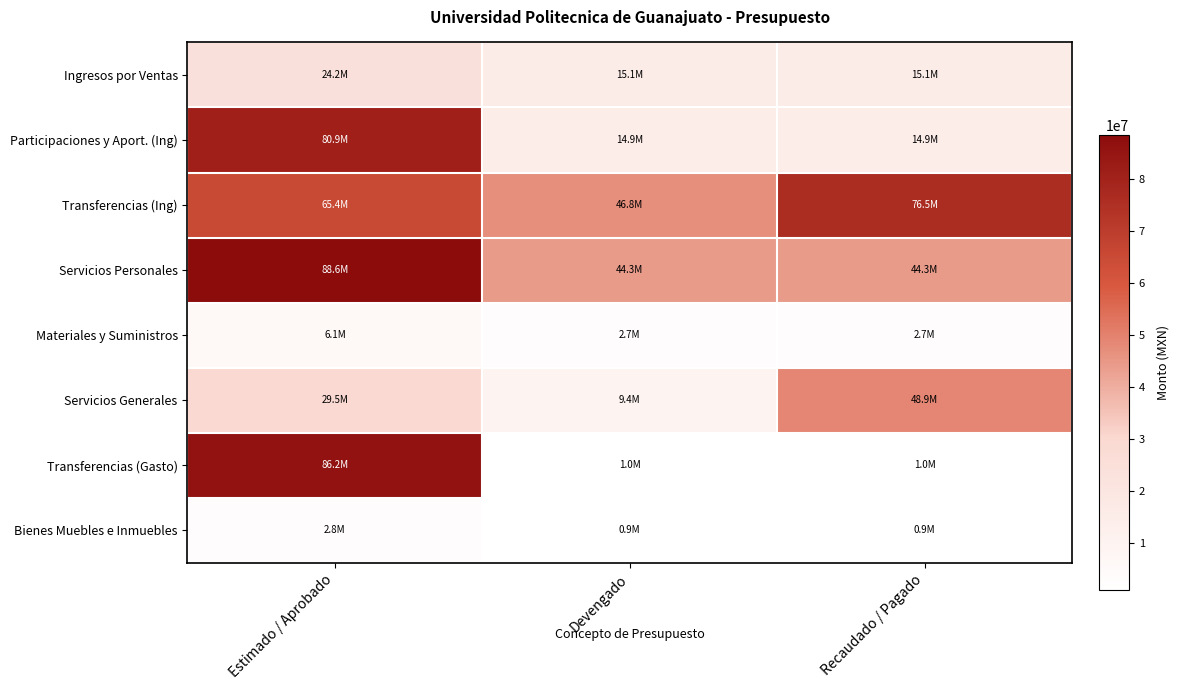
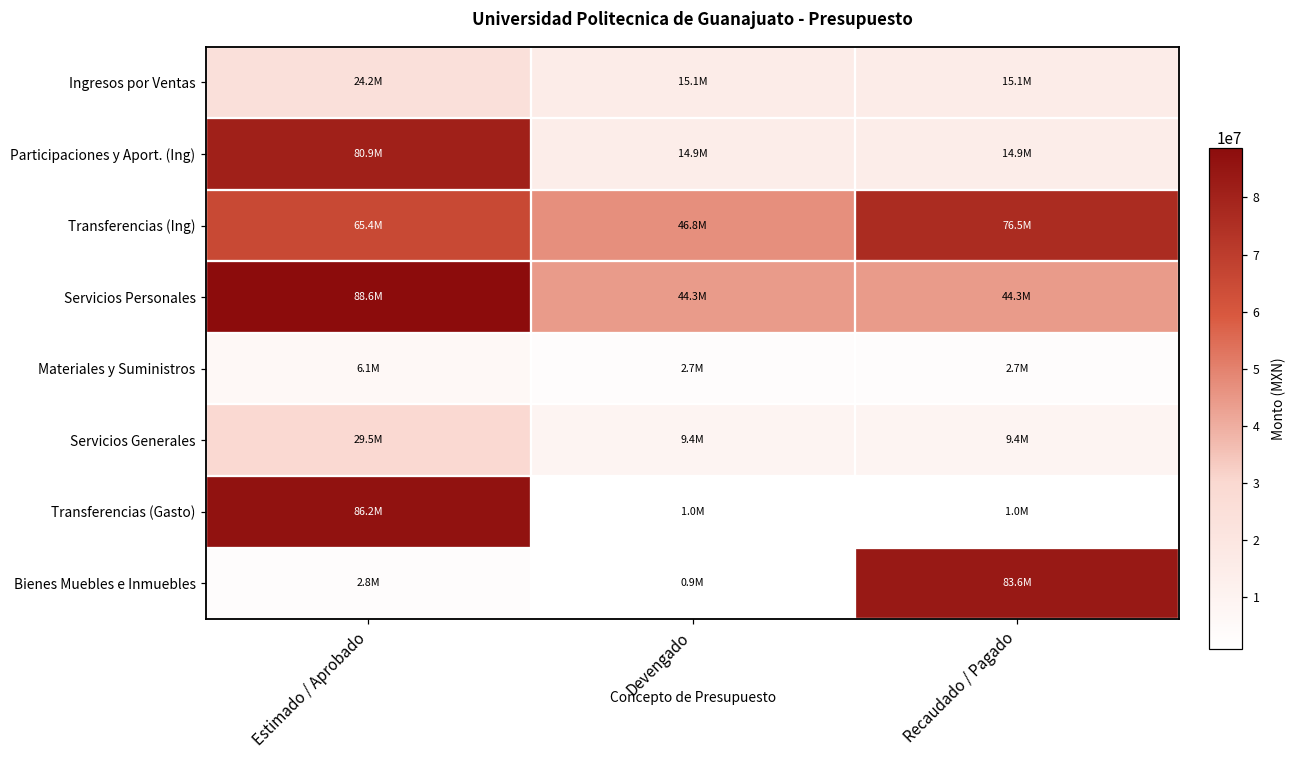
Servicios Generales, Recaudado / Pagado: 48.9M -> 9.4M
Bienes Muebles e Inmuebles, Recaudado / Pagado: 0.9M -> 83.6M
